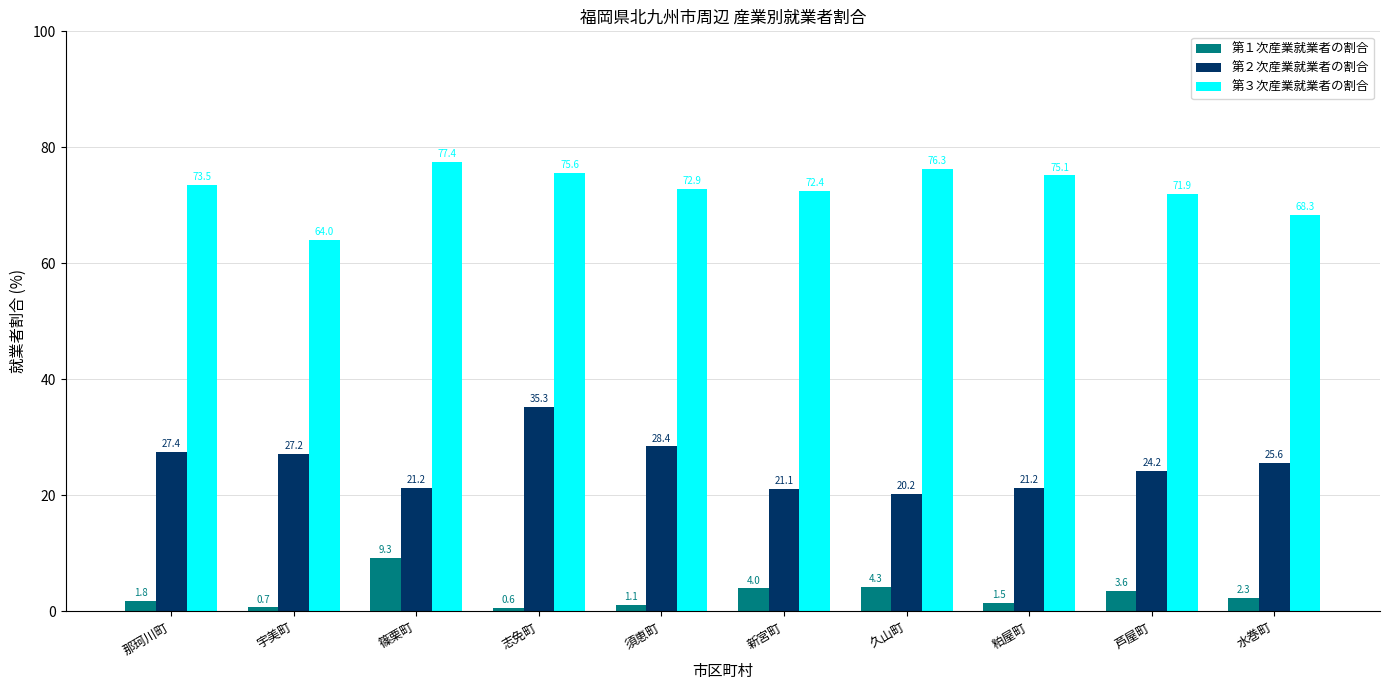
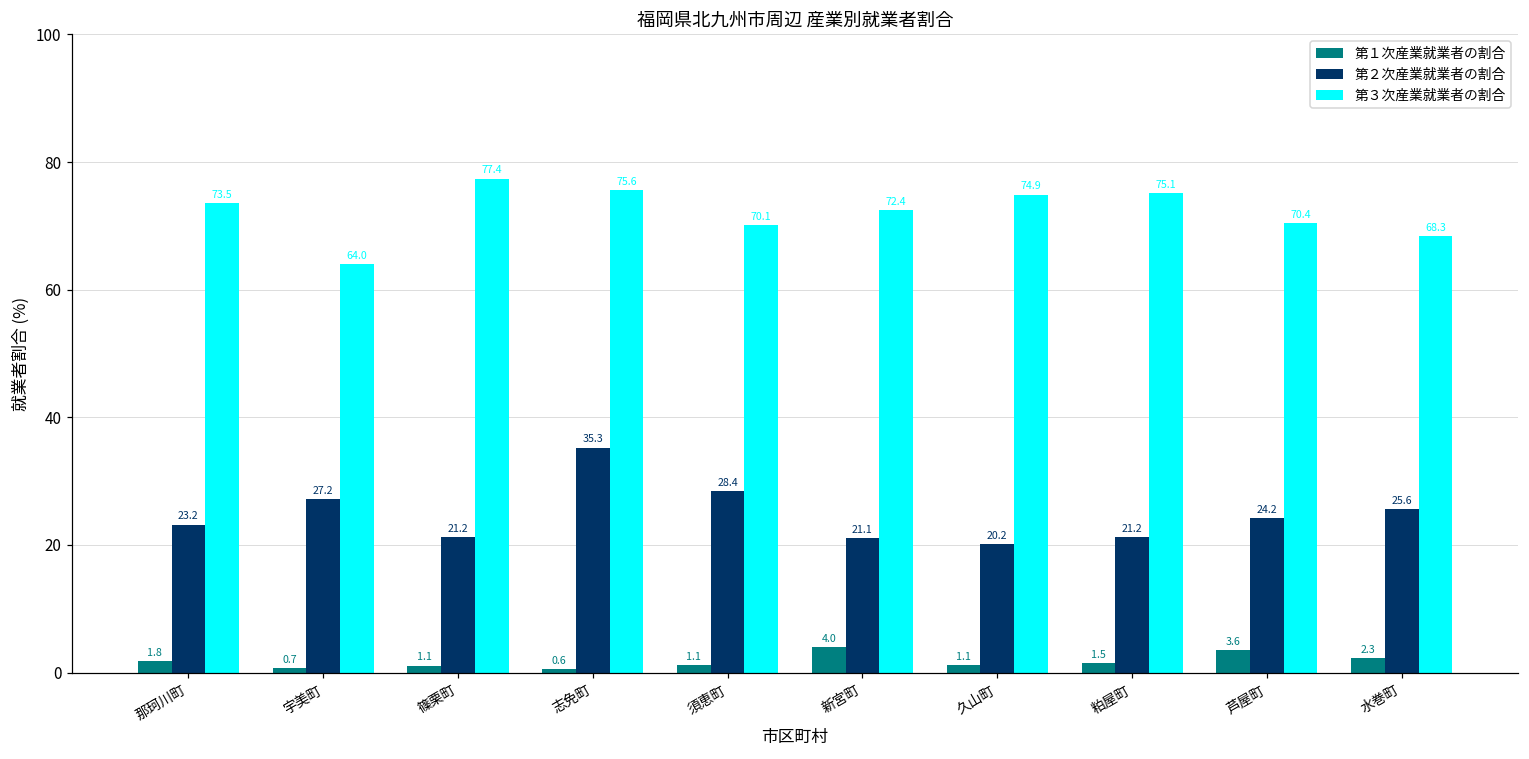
第２次産業就業者の割合, 那珂川町: 27.4 -> 23.2
第１次産業就業者の割合, 篠栗町: 9.3 -> 1.1
第３次産業就業者の割合, 須恵町: 72.9 -> 70.1
第１次産業就業者の割合, 久山町: 4.3 -> 1.1
第３次産業就業者の割合, 久山町: 76.3 -> 74.9
第３次産業就業者の割合, 芦屋町: 71.9 -> 70.4
